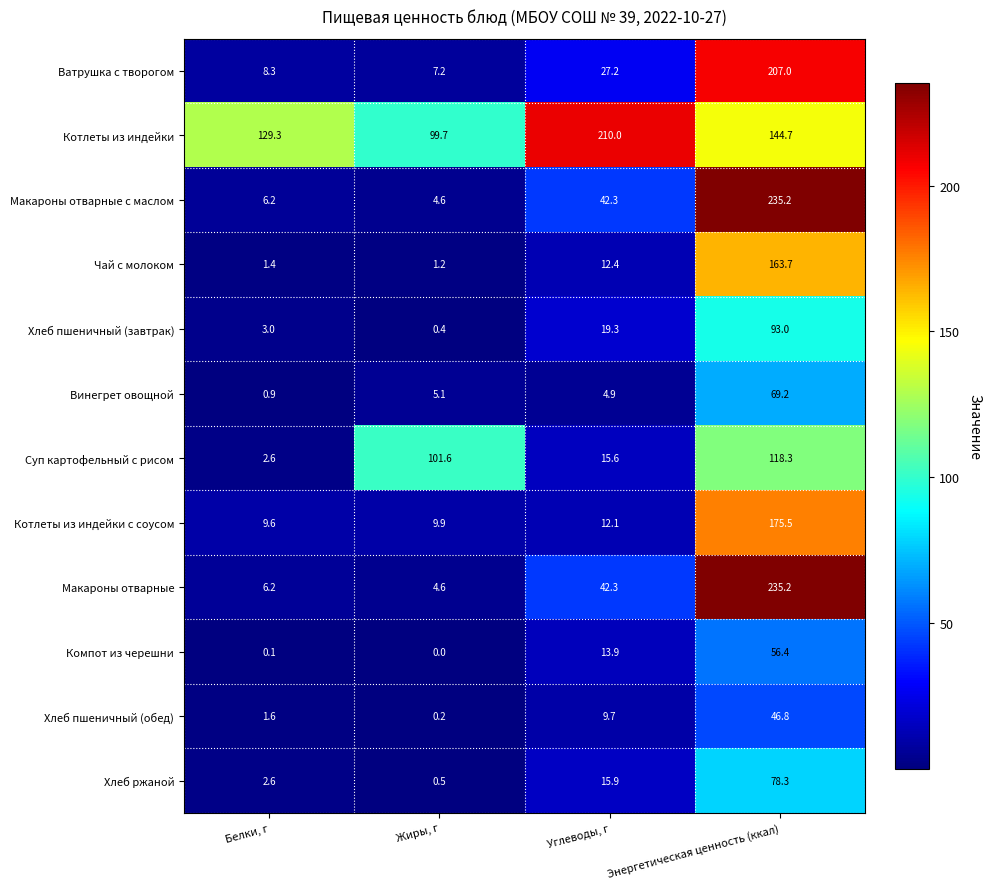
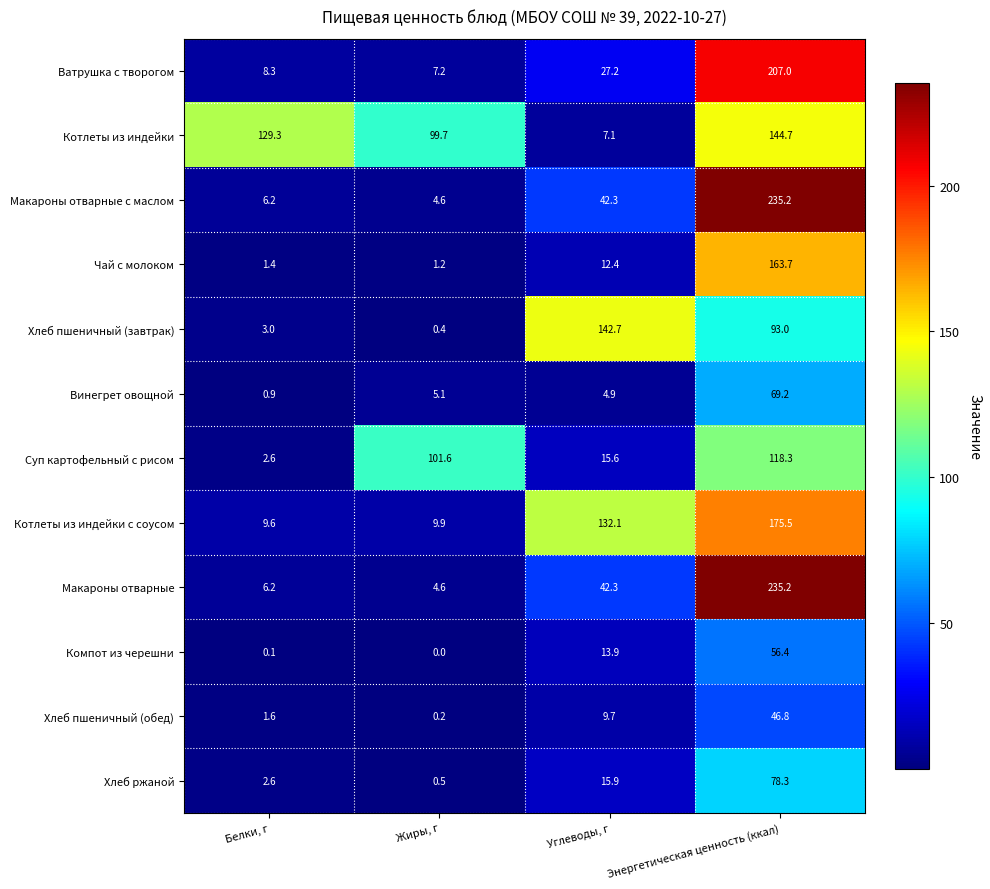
Котлеты из индейки, Углеводы, г: 210.0 -> 7.1
Хлеб пшеничный (завтрак), Углеводы, г: 19.3 -> 142.7
Котлеты из индейки с соусом, Углеводы, г: 12.1 -> 132.1
